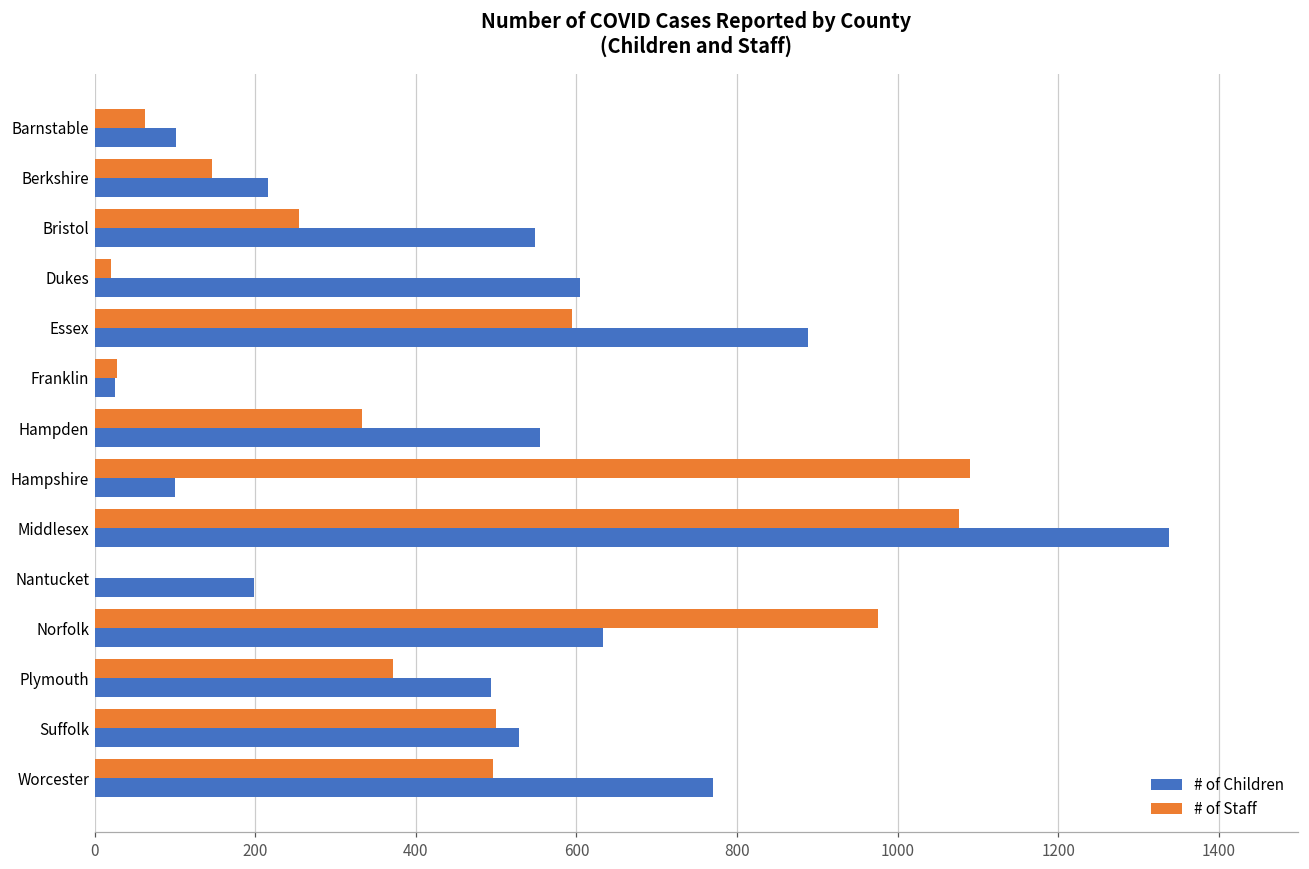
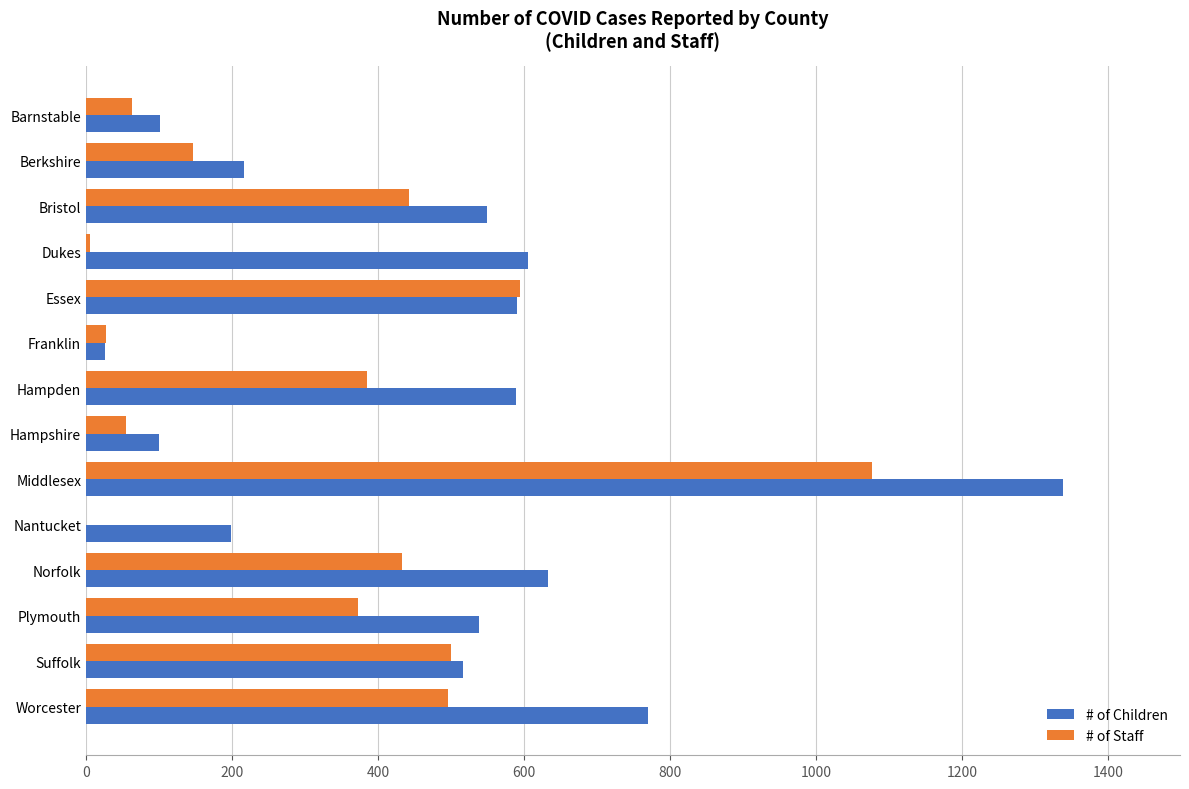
# of Staff, Bristol: 250 -> 440
# of Staff, Dukes: 20 -> 10
# of Children, Essex: 890 -> 590
# of Staff, Hampden: 330 -> 390
# of Children, Hampden: 560 -> 590
# of Staff, Hampshire: 1090 -> 60
# of Staff, Norfolk: 980 -> 430
# of Children, Plymouth: 490 -> 540
# of Children, Suffolk: 530 -> 520
